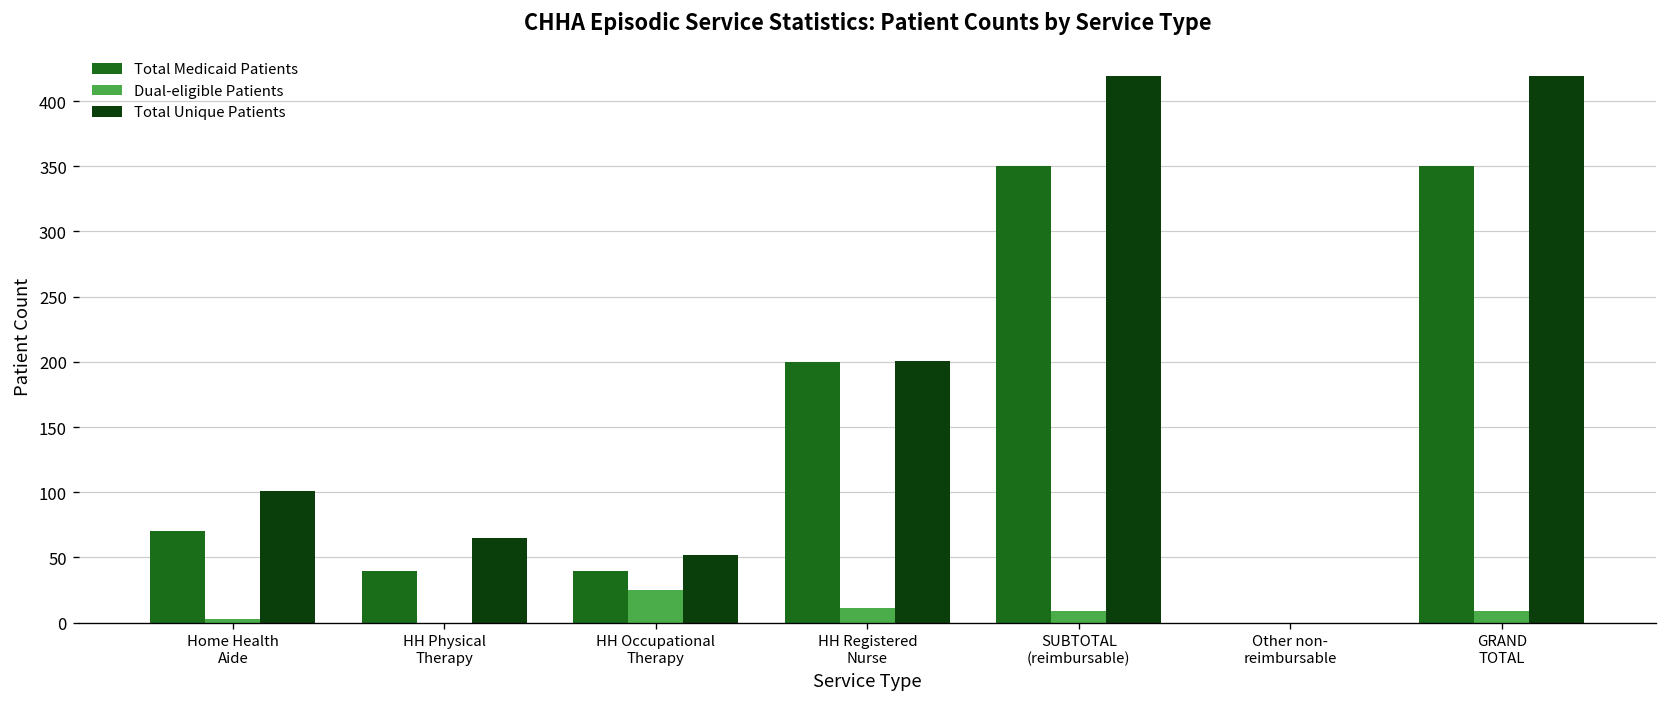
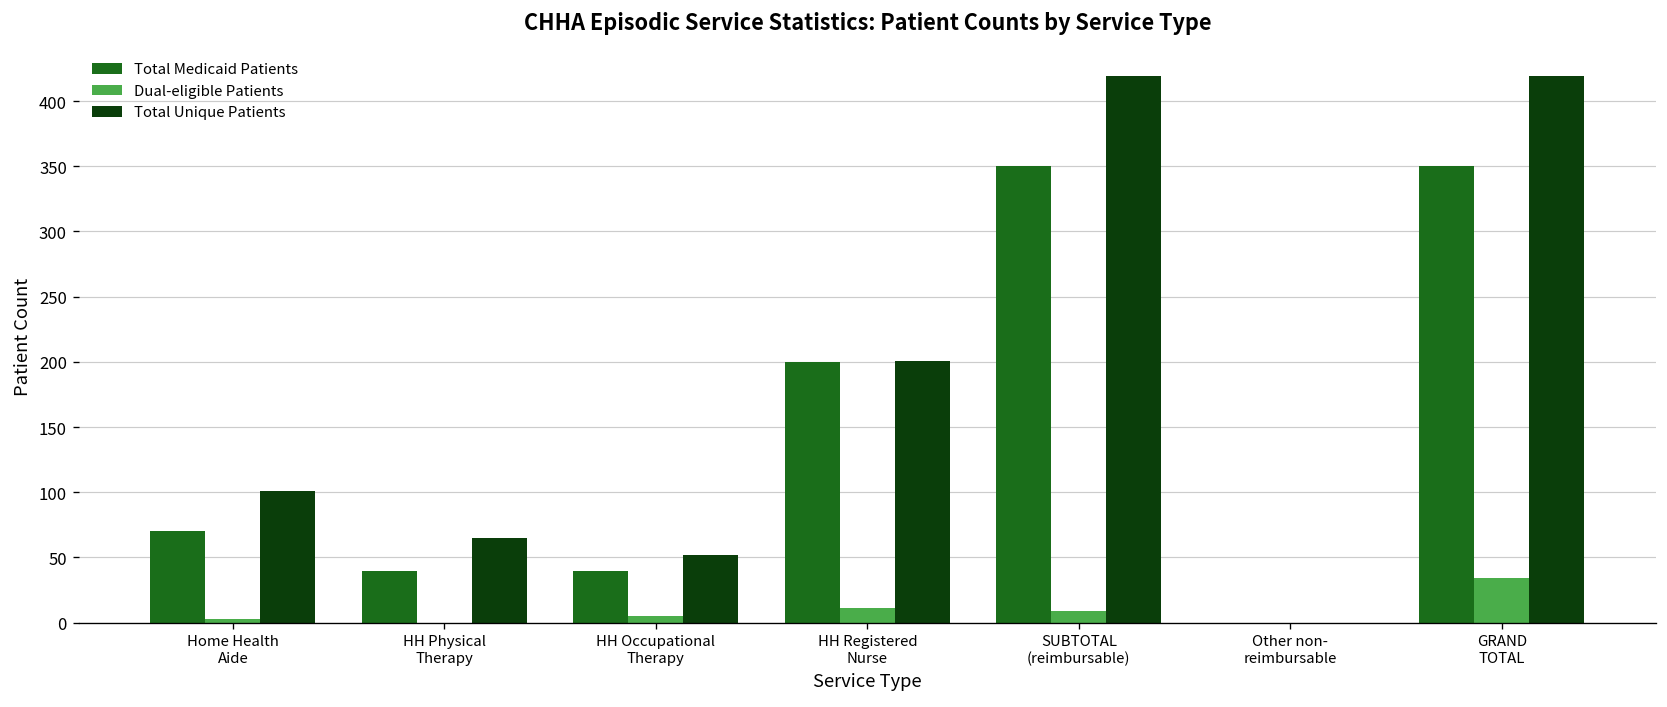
Dual-eligible Patients, HH Occupational Therapy: 25 -> 5
Dual-eligible Patients, GRAND TOTAL: 9 -> 34
